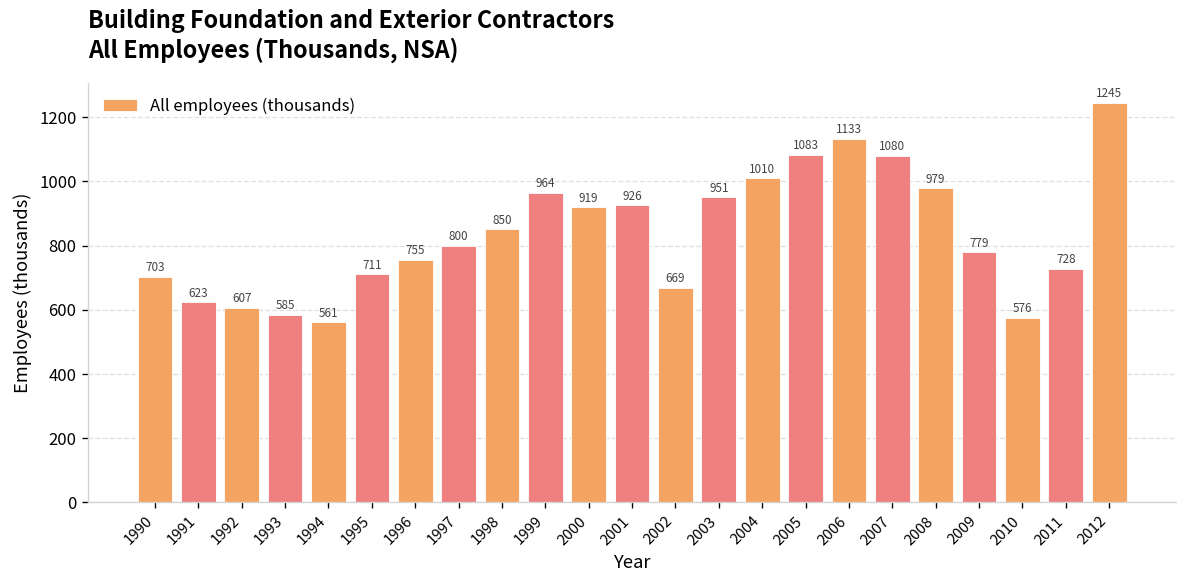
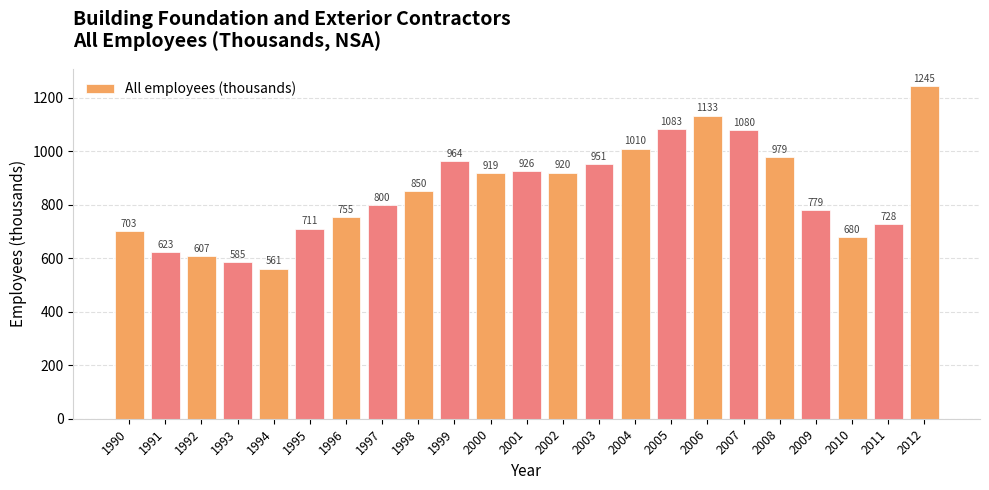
2002: 669 -> 920
2010: 576 -> 680
